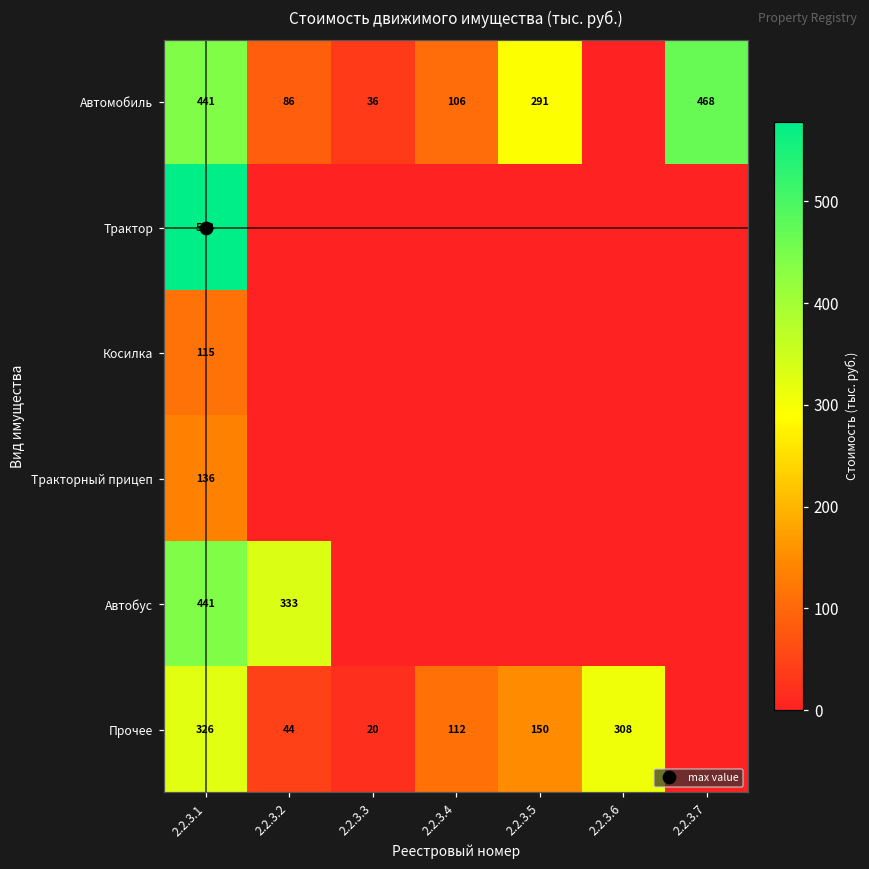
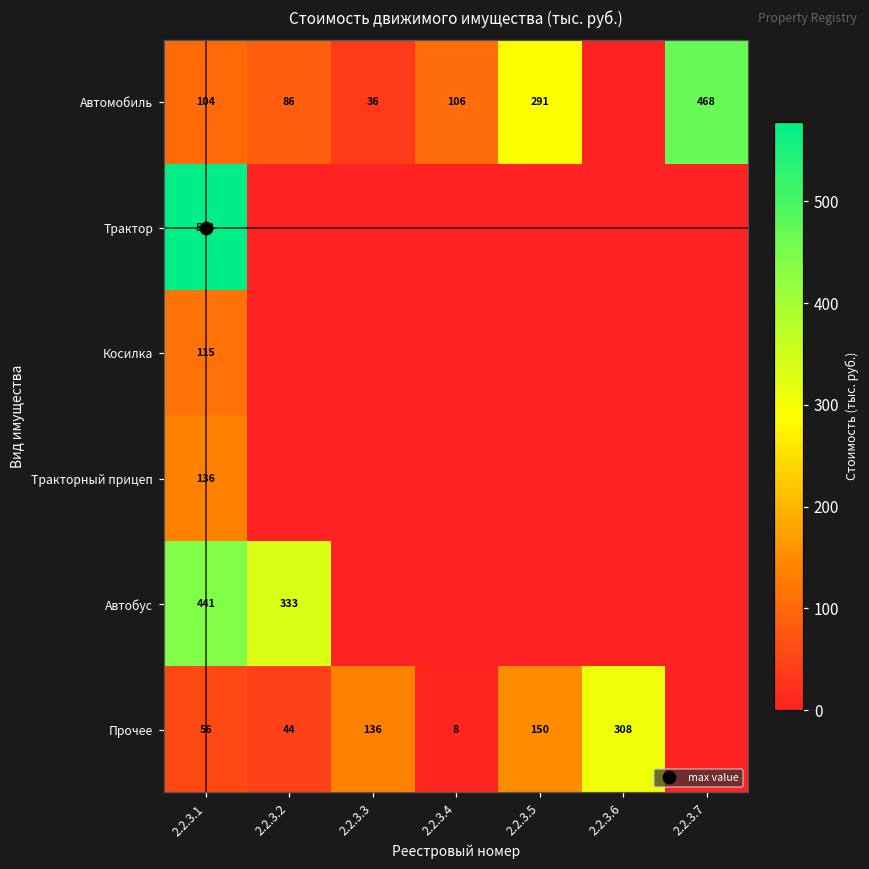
Автомобиль, 2.2.3.1: 441 -> 104
Прочее, 2.2.3.1: 326 -> 56
Прочее, 2.2.3.3: 20 -> 136
Прочее, 2.2.3.4: 112 -> 8
